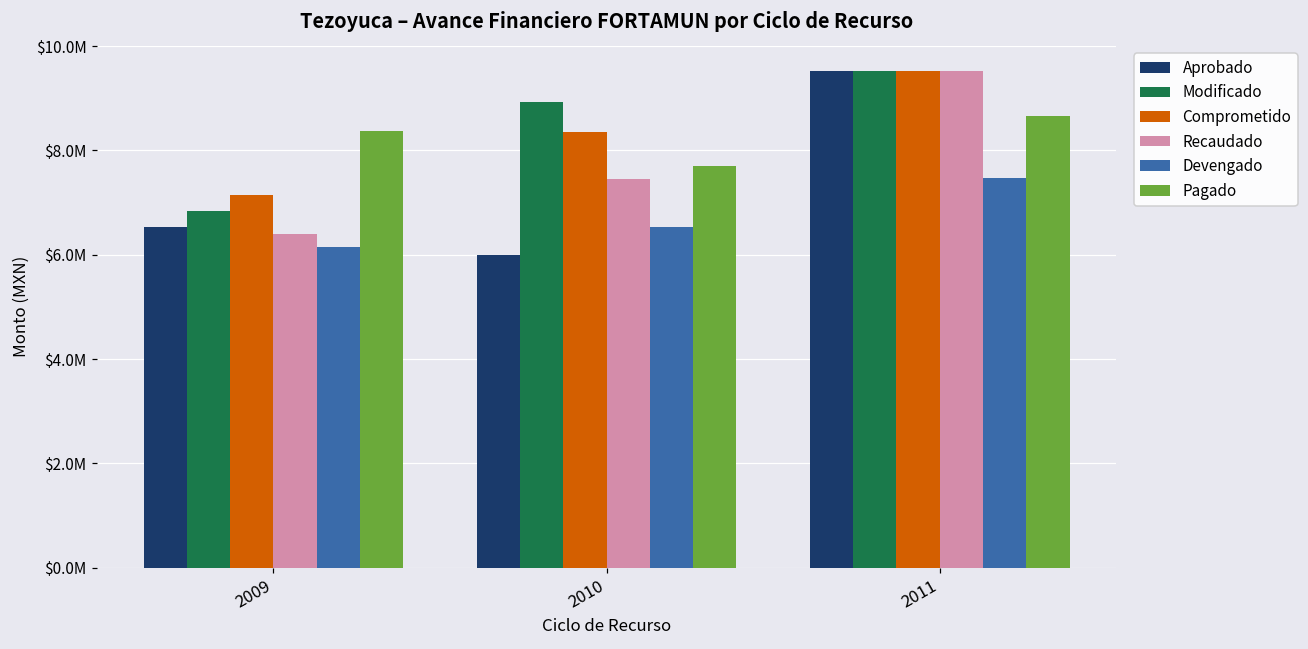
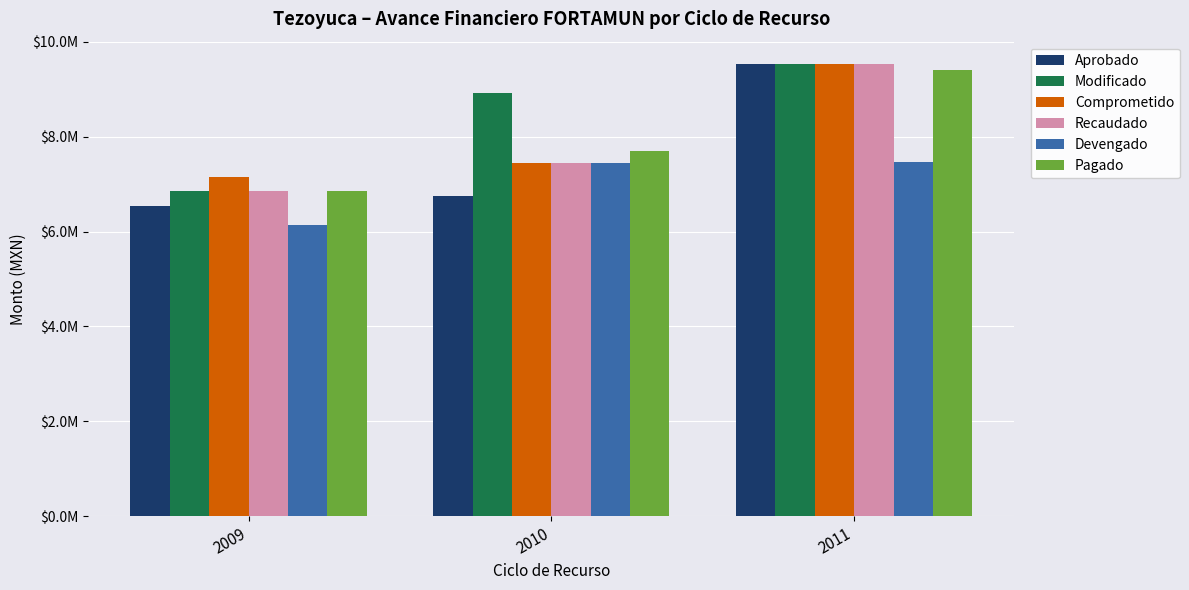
Recaudado, 2009: $6400000 -> $6800000
Pagado, 2009: $8400000 -> $6800000
Aprobado, 2010: $6000000 -> $6800000
Comprometido, 2010: $8400000 -> $7400000
Devengado, 2010: $6500000 -> $7400000
Pagado, 2011: $8700000 -> $9400000
